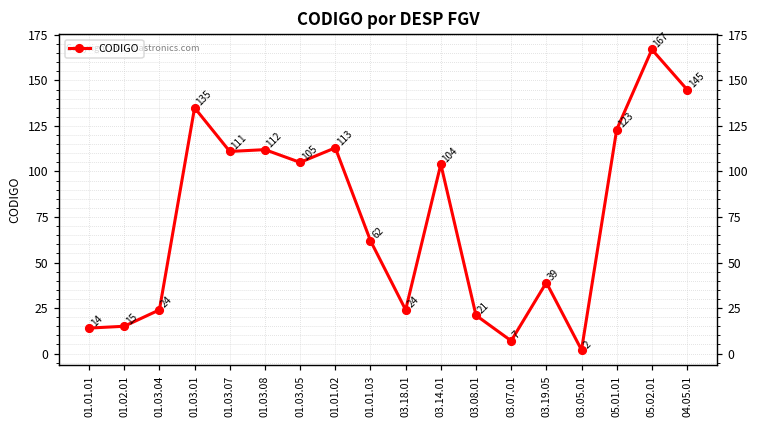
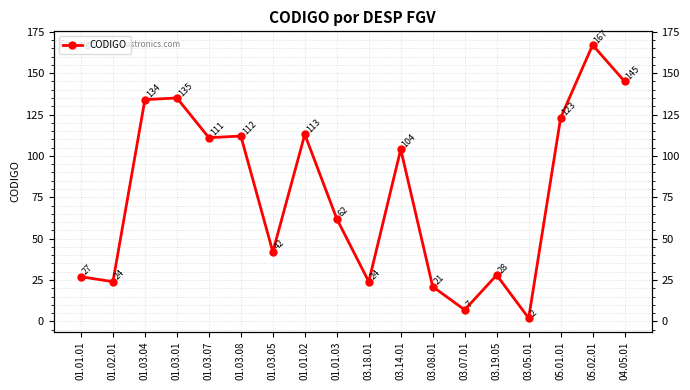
01.01.01: 14 -> 27
01.02.01: 15 -> 24
01.03.04: 24 -> 134
01.03.05: 105 -> 42
03.19.05: 39 -> 28
